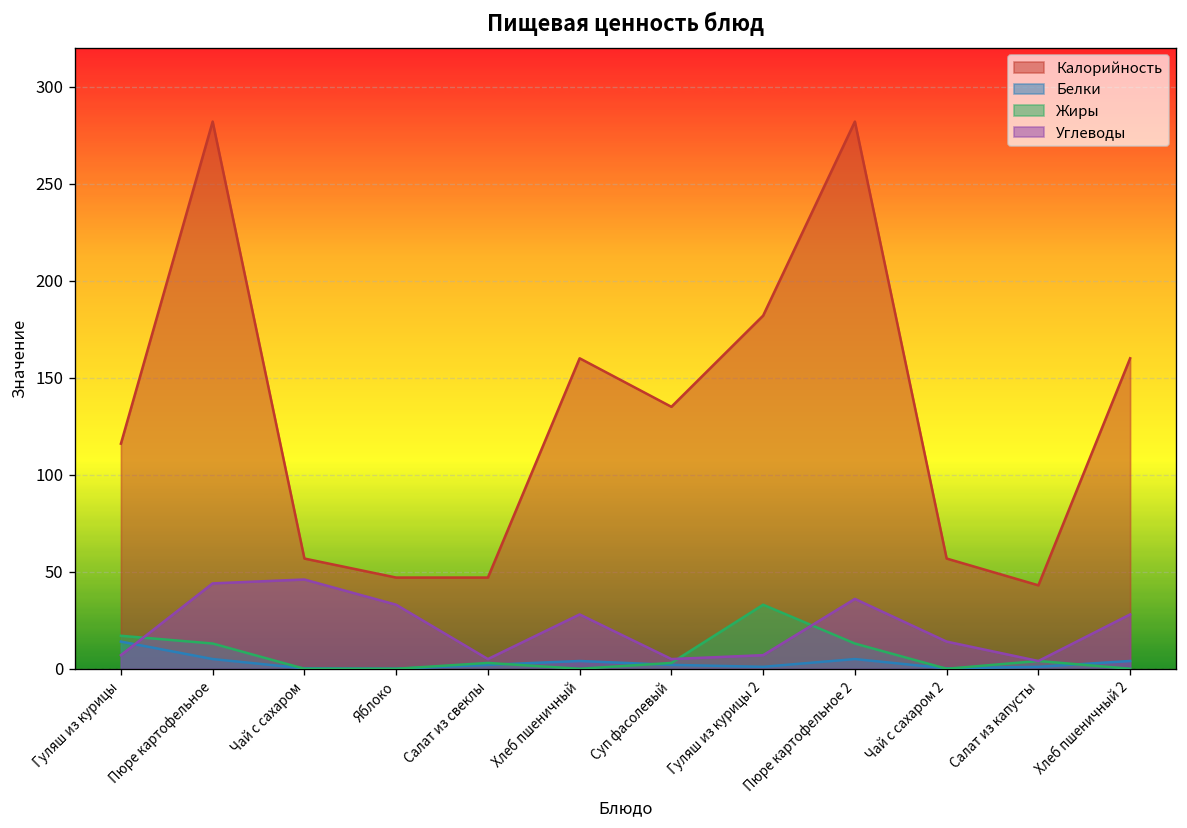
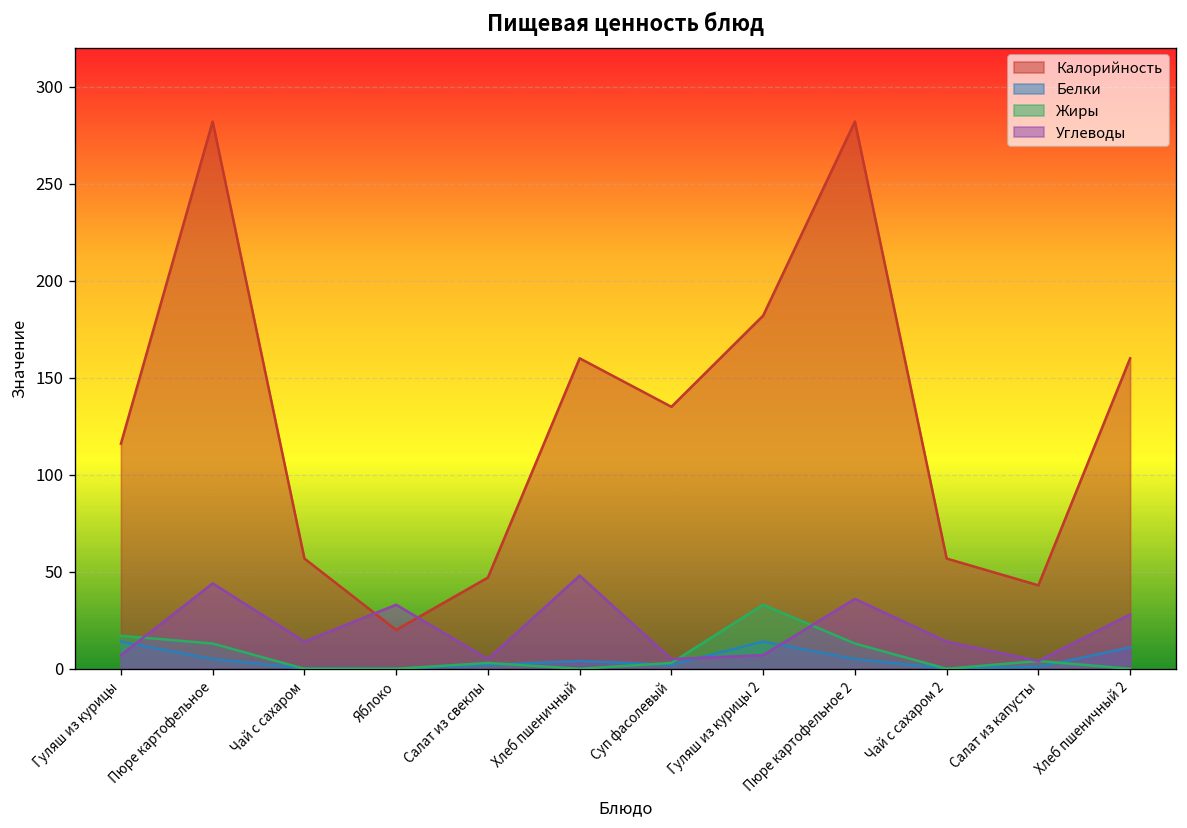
Углеводы, Чай с сахаром: 46 -> 14
Калорийность, Яблоко: 47 -> 20
Углеводы, Хлеб пшеничный: 28 -> 48
Белки, Гуляш из курицы 2: 1 -> 14
Белки, Хлеб пшеничный 2: 4 -> 11
